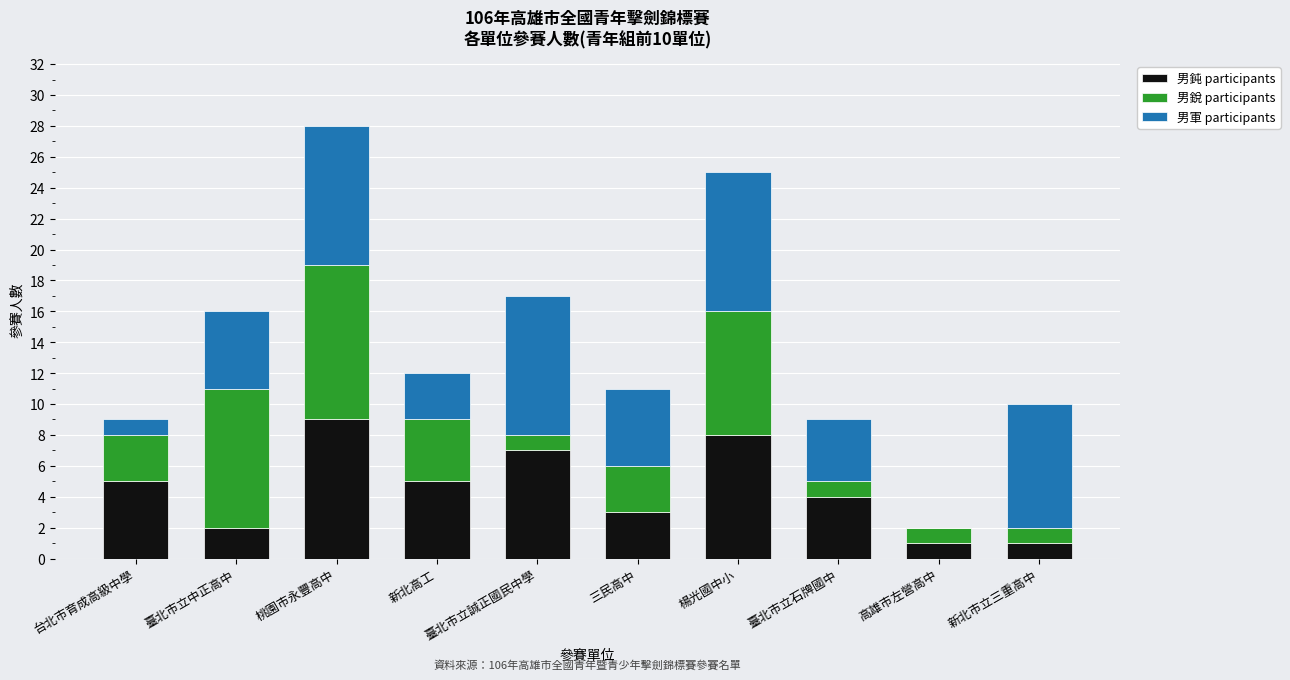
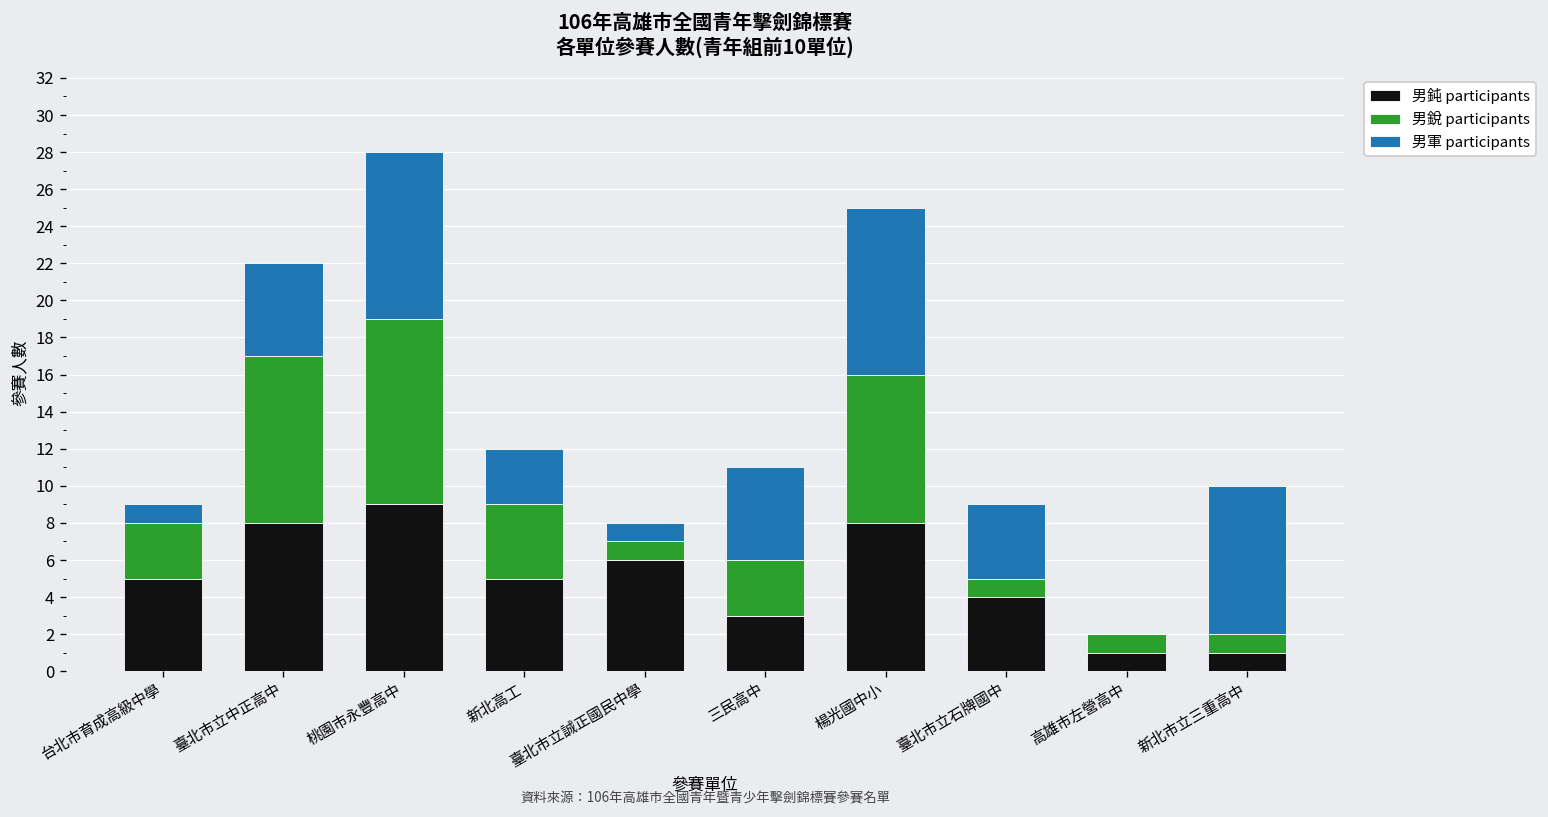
男鈍 participants, 臺北市立中正高中: 2 -> 8
男鈍 participants, 臺北市立誠正國民中學: 7 -> 6
男軍 participants, 臺北市立誠正國民中學: 9 -> 1
